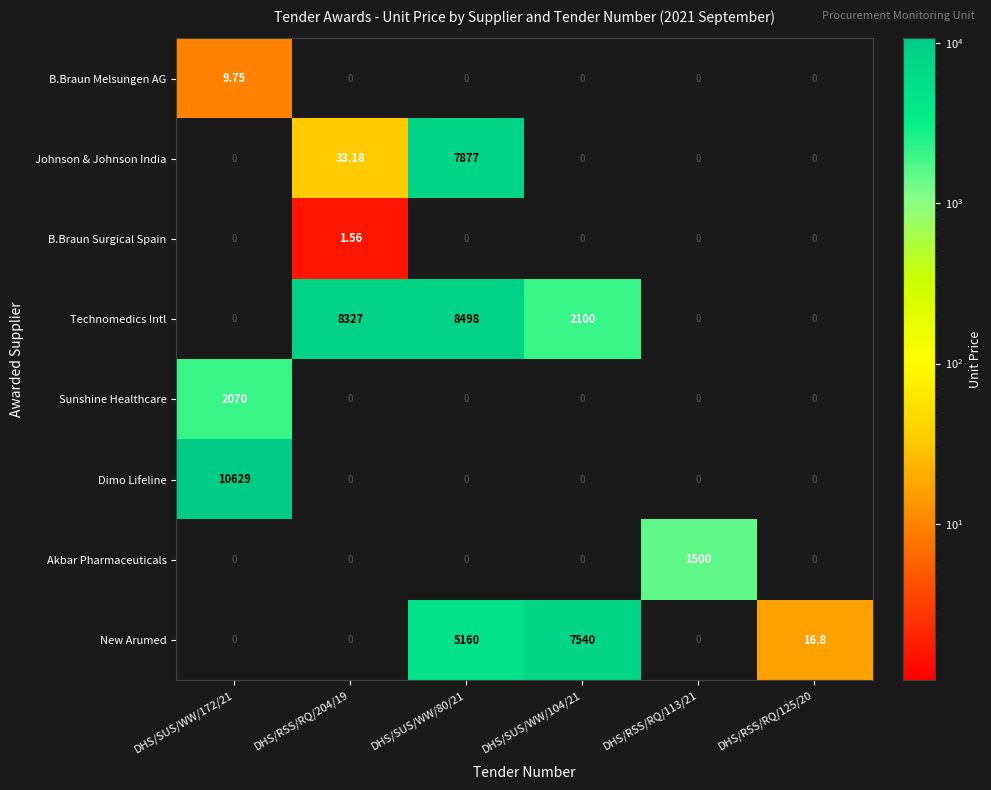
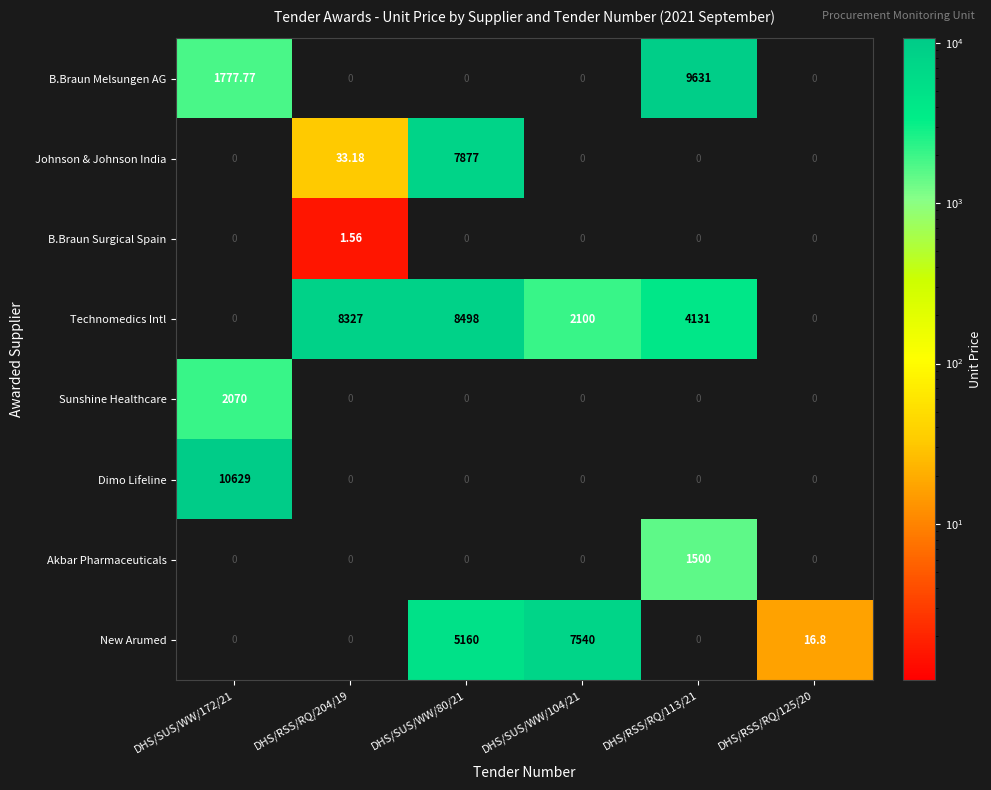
B.Braun Melsungen AG, DHS/SUS/WW/172/21: 9.75 -> 1777.77
B.Braun Melsungen AG, DHS/RSS/RQ/113/21: 0 -> 9631
Technomedics Intl, DHS/RSS/RQ/113/21: 0 -> 4131
